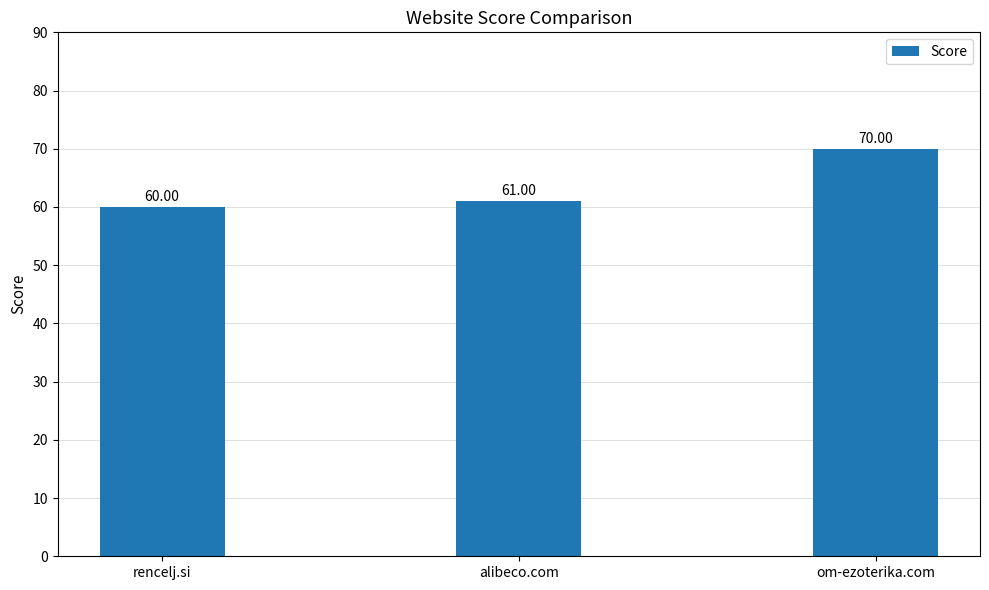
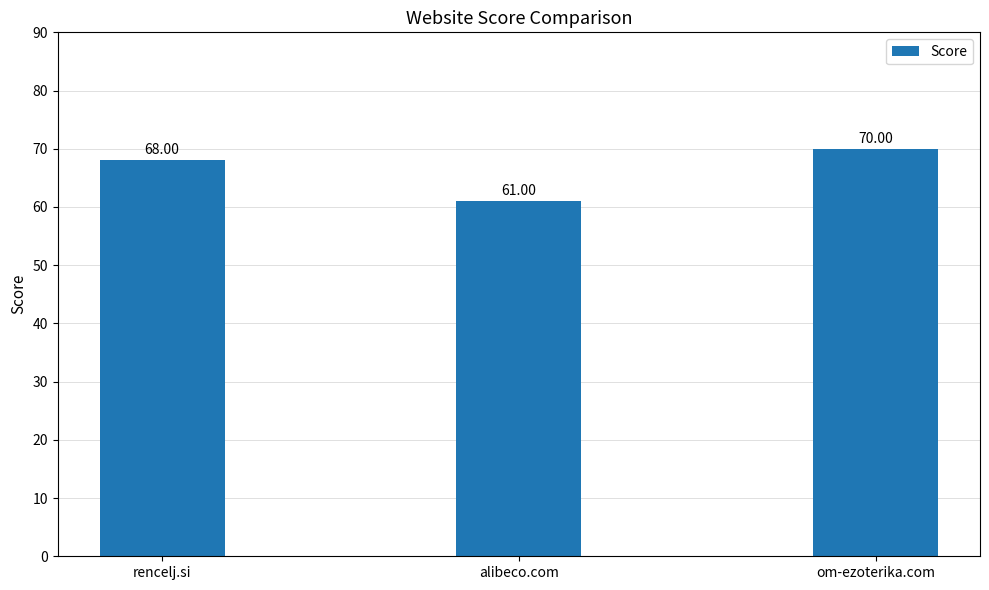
rencelj.si: 60.00 -> 68.00
